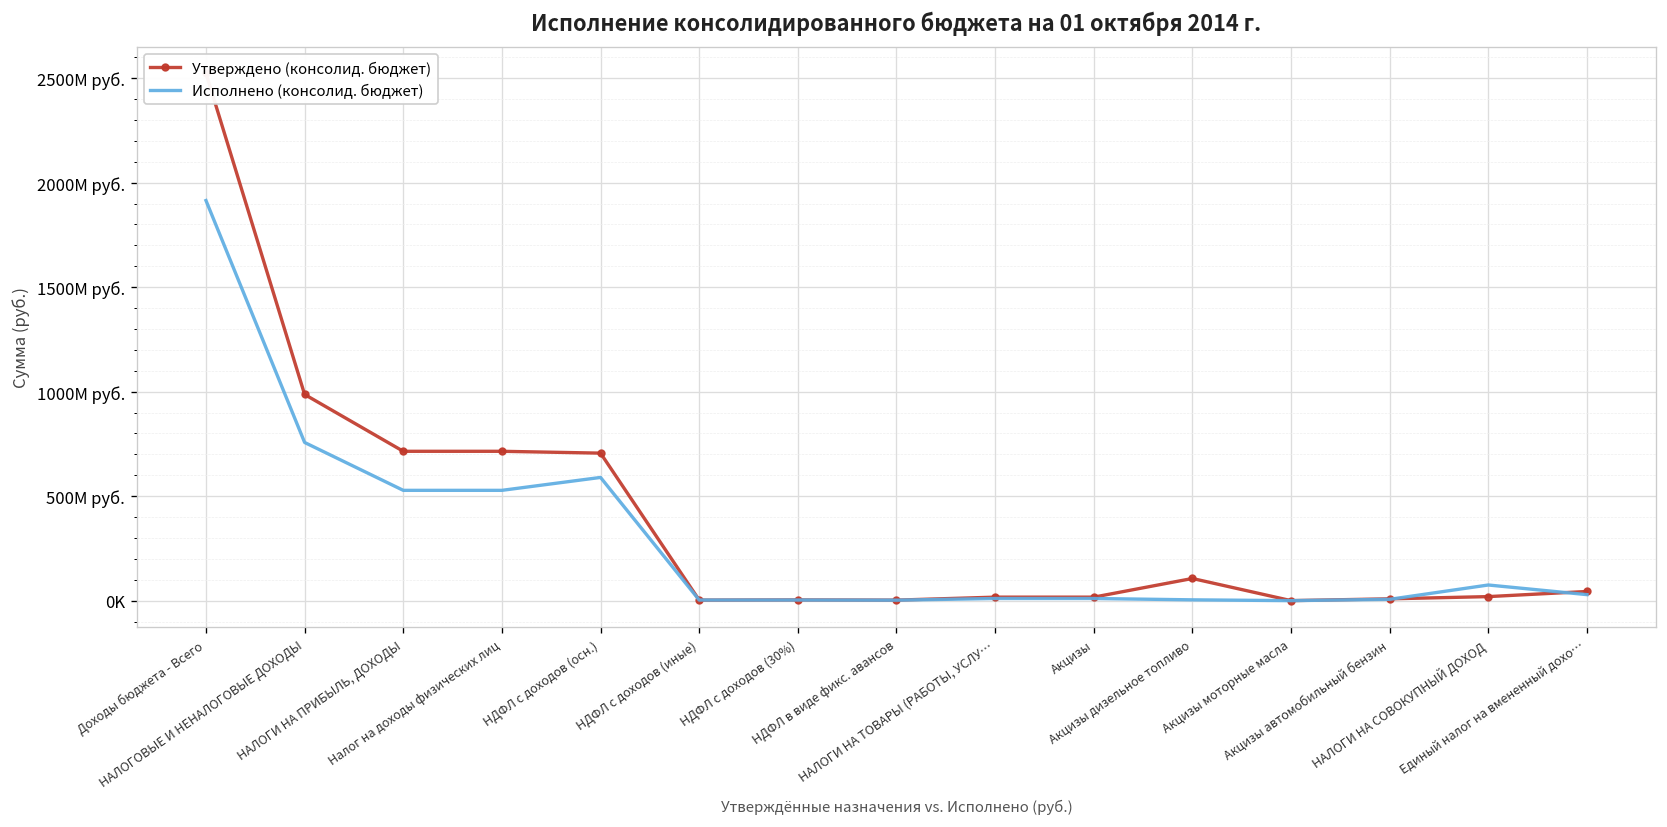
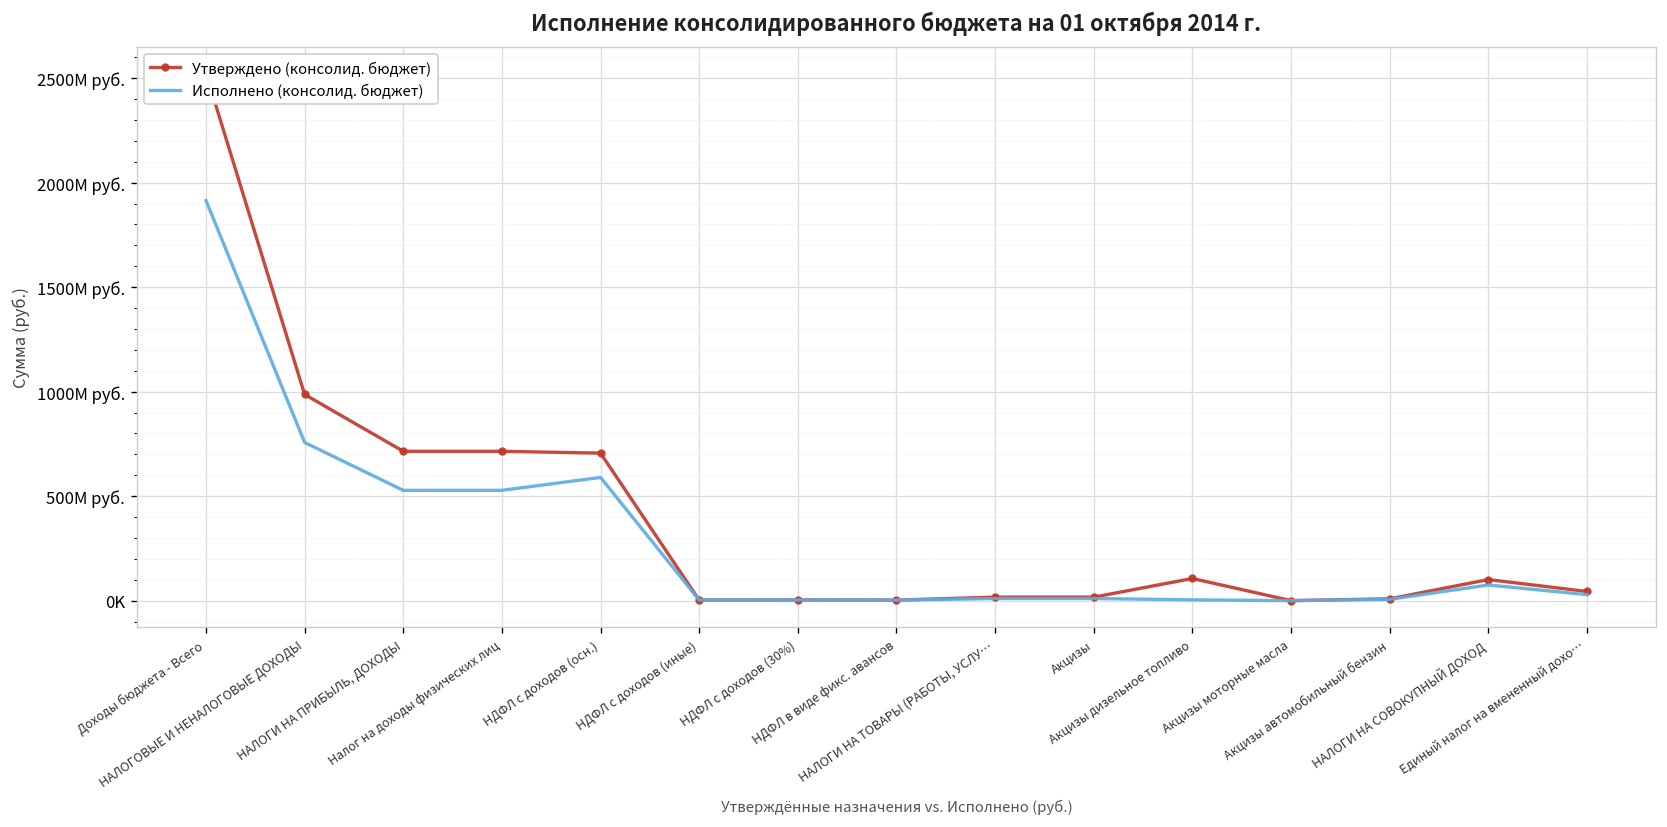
Утверждено (консолид. бюджет), НАЛОГИ НА СОВОКУПНЫЙ ДОХОД: 20M руб. -> 100M руб.
